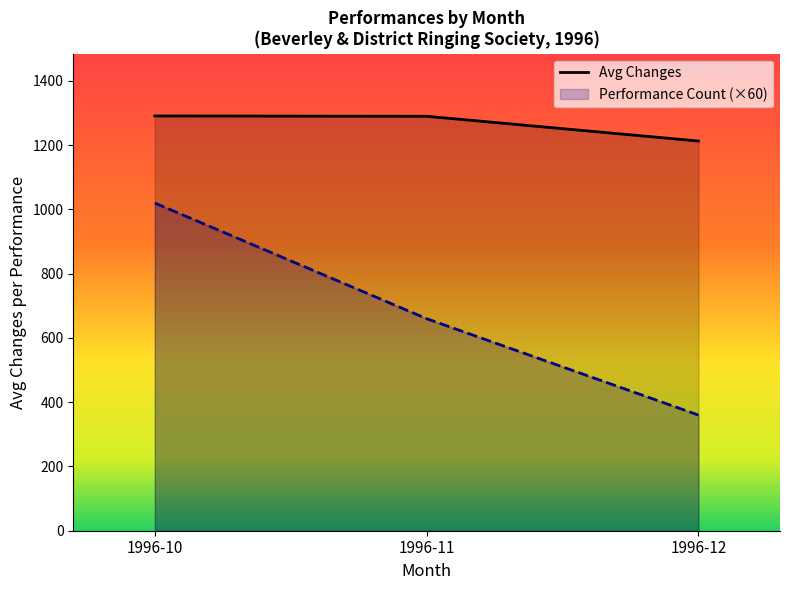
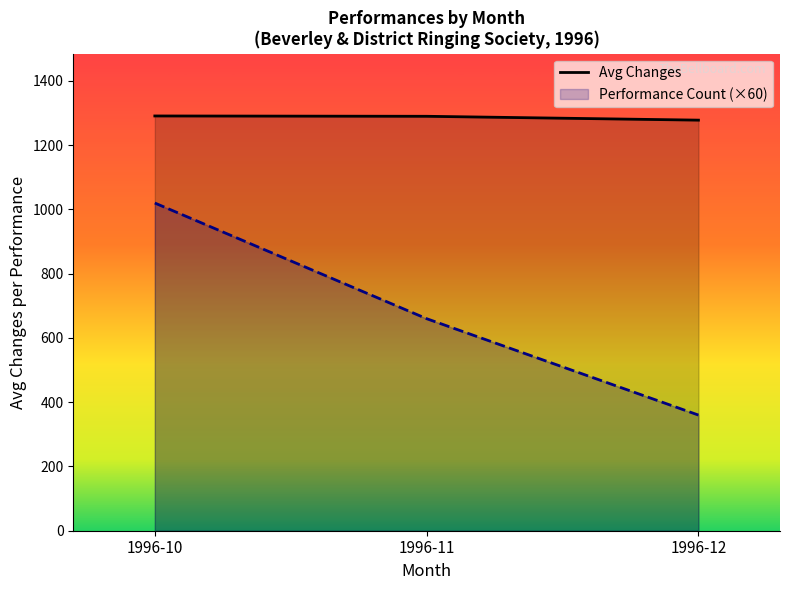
Avg Changes, 1996-12: 1210 -> 1280
